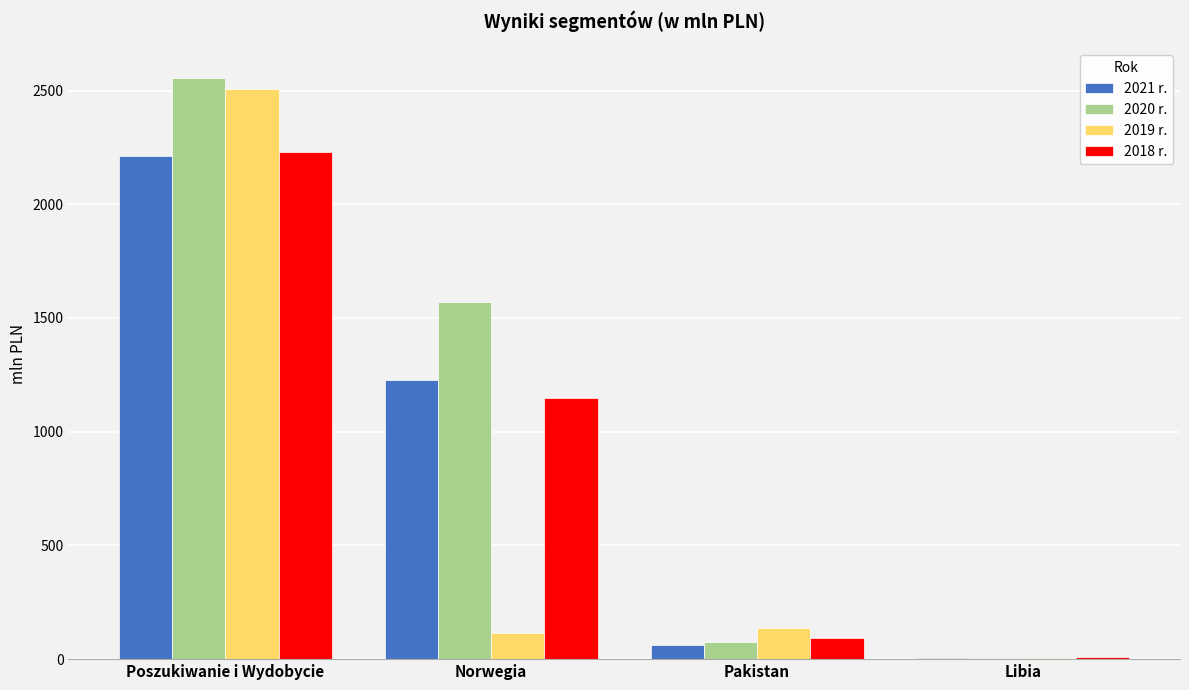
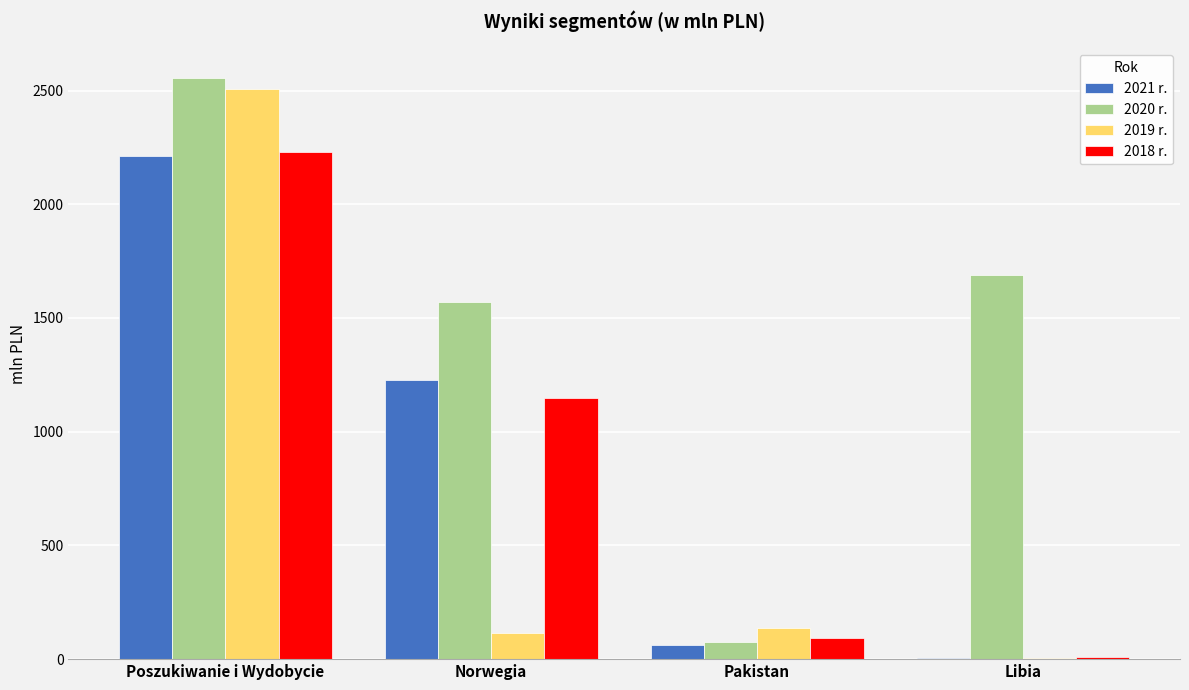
2020 r., Libia: 0 -> 1690
